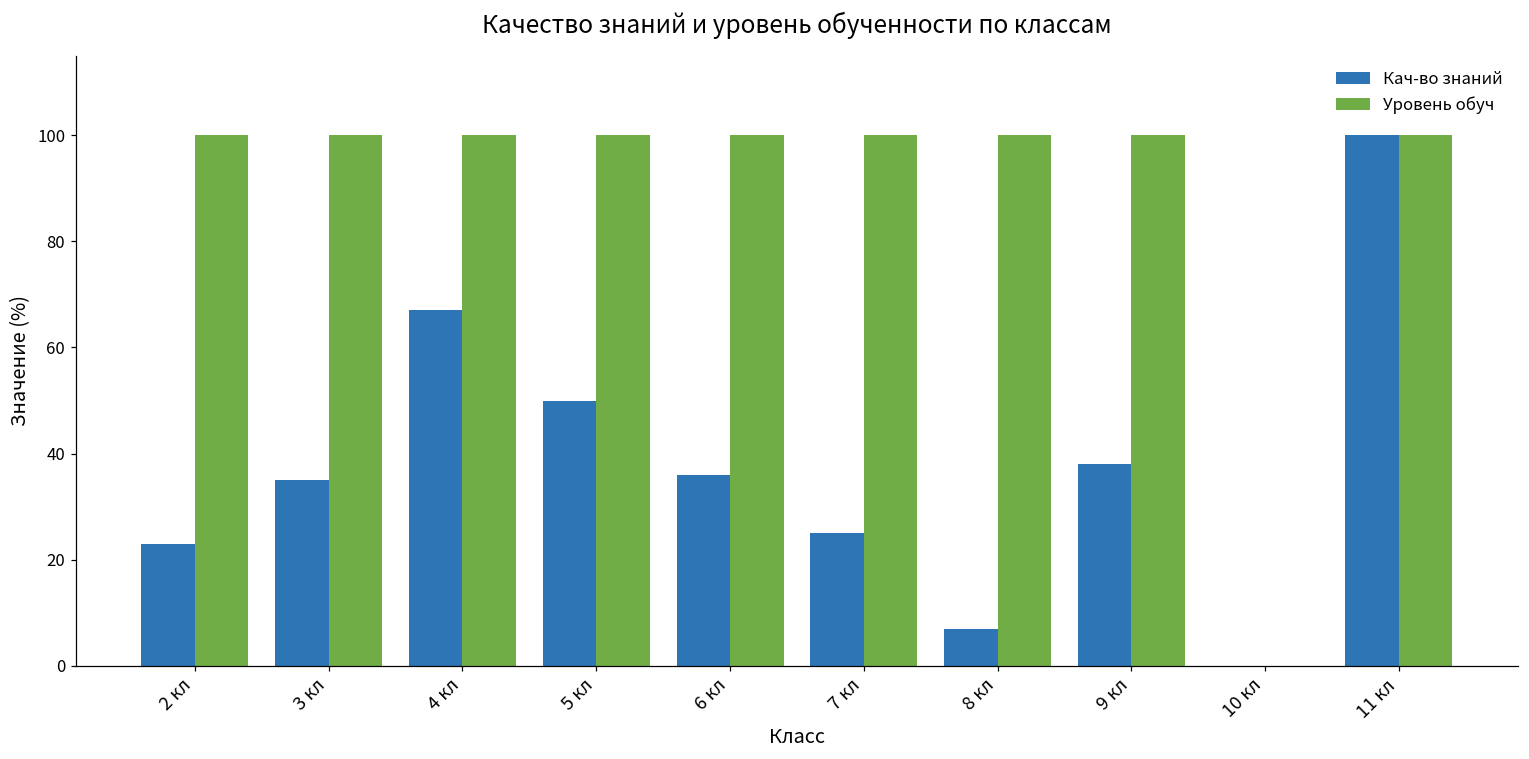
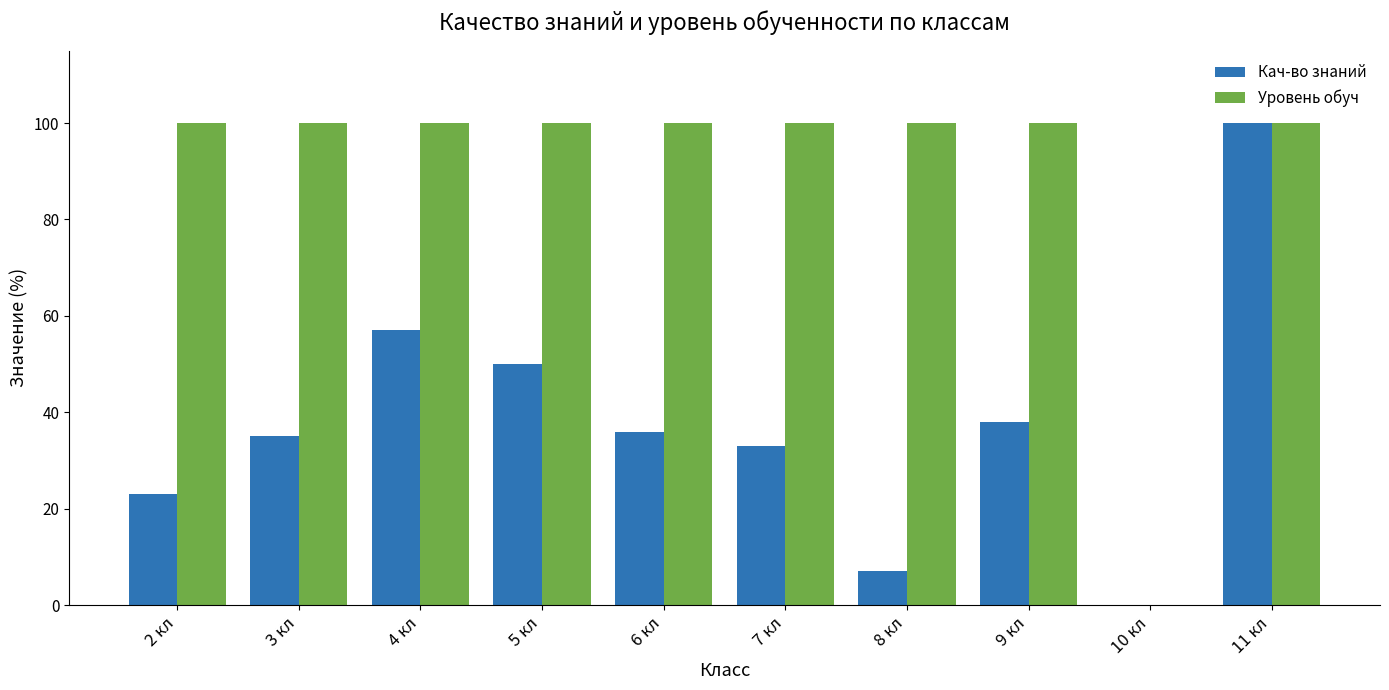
Кач-во знаний, 4 кл: 67 -> 57
Кач-во знаний, 7 кл: 25 -> 33
